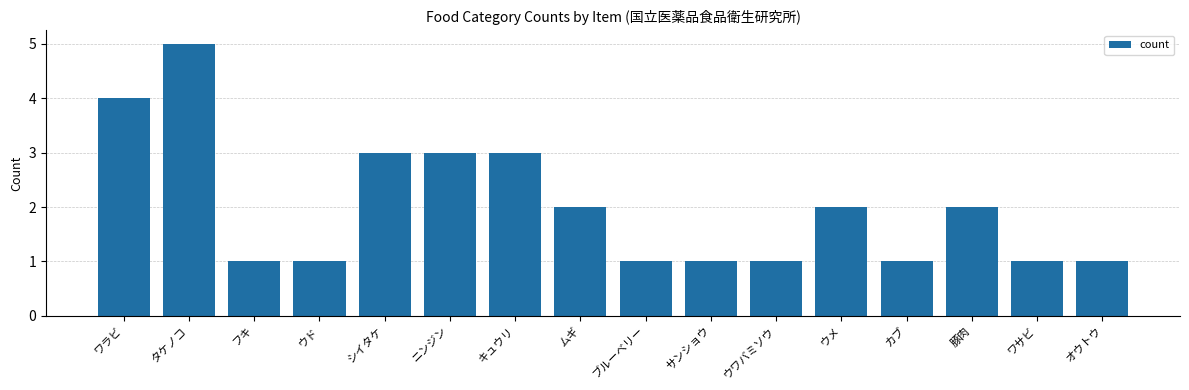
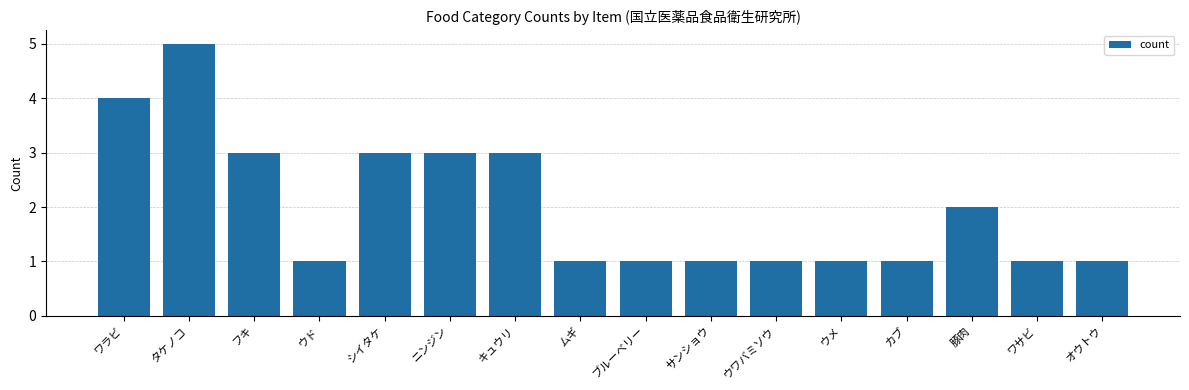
フキ: 1 -> 3
ムギ: 2 -> 1
ウメ: 2 -> 1
